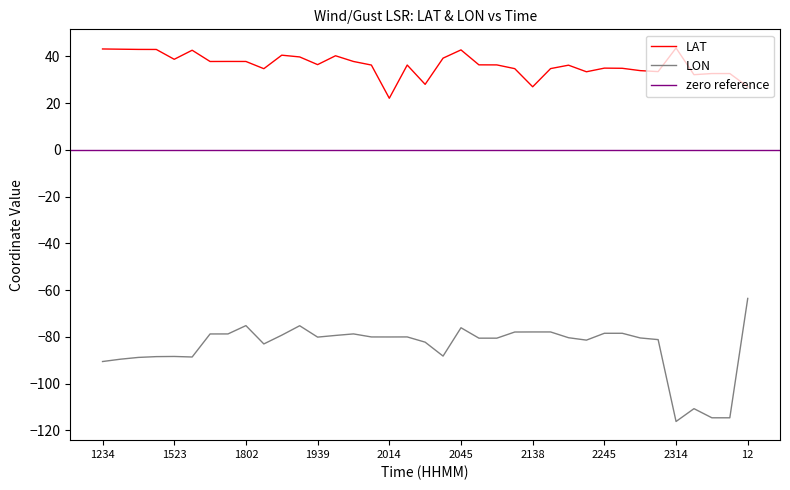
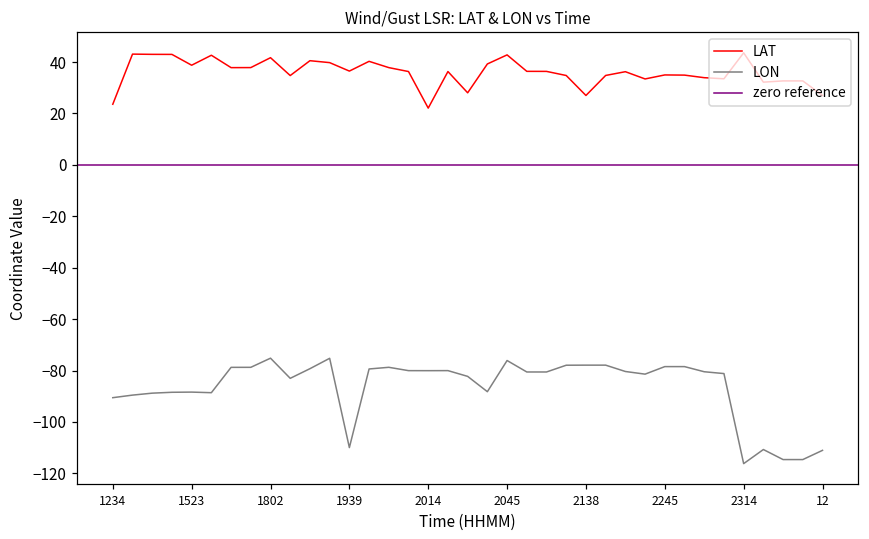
LAT, 1234: 43 -> 24
LAT, 1802: 38 -> 42
LON, 1939: -80 -> -110
LON, 12: -64 -> -111
